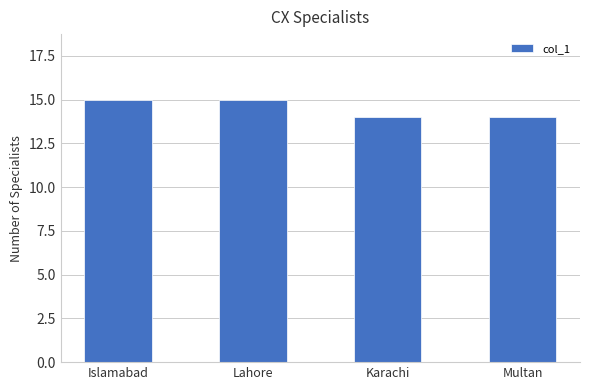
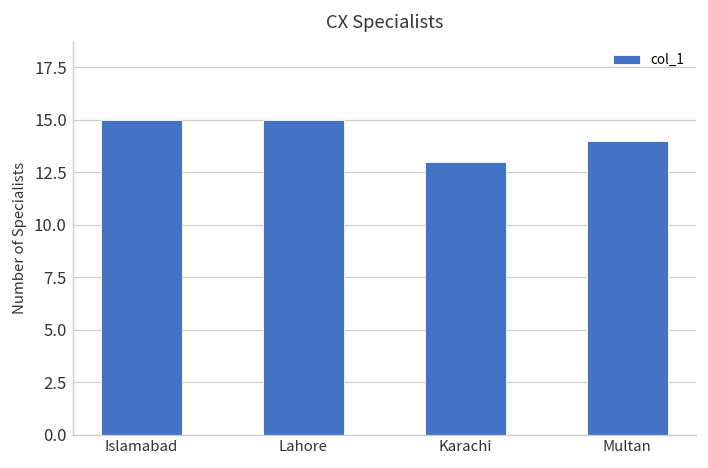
Karachi: 14 -> 13
